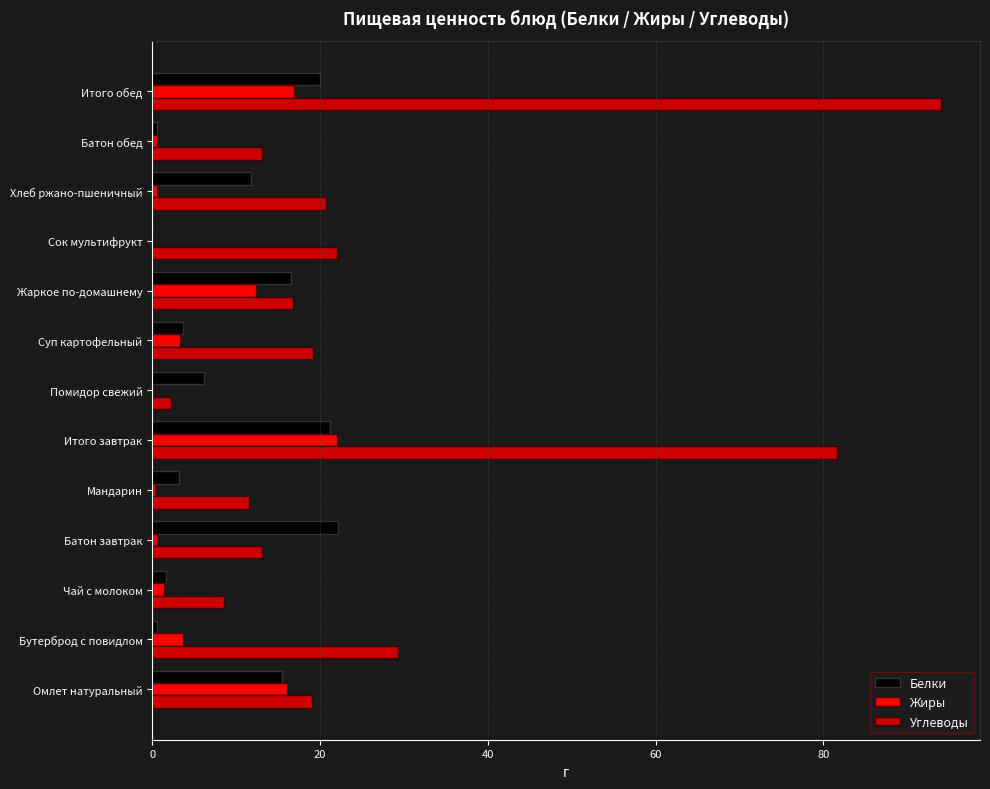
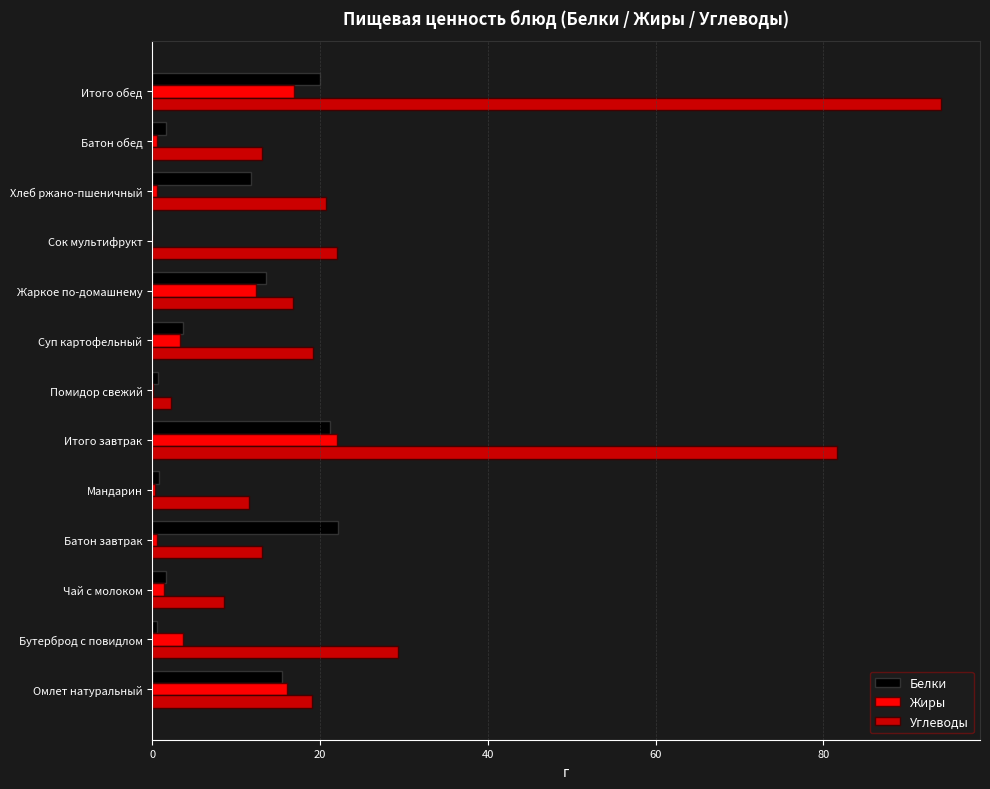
Белки, Батон обед: 1 -> 2
Белки, Жаркое по-домашнему: 17 -> 14
Белки, Помидор свежий: 6 -> 1
Белки, Мандарин: 3 -> 1
